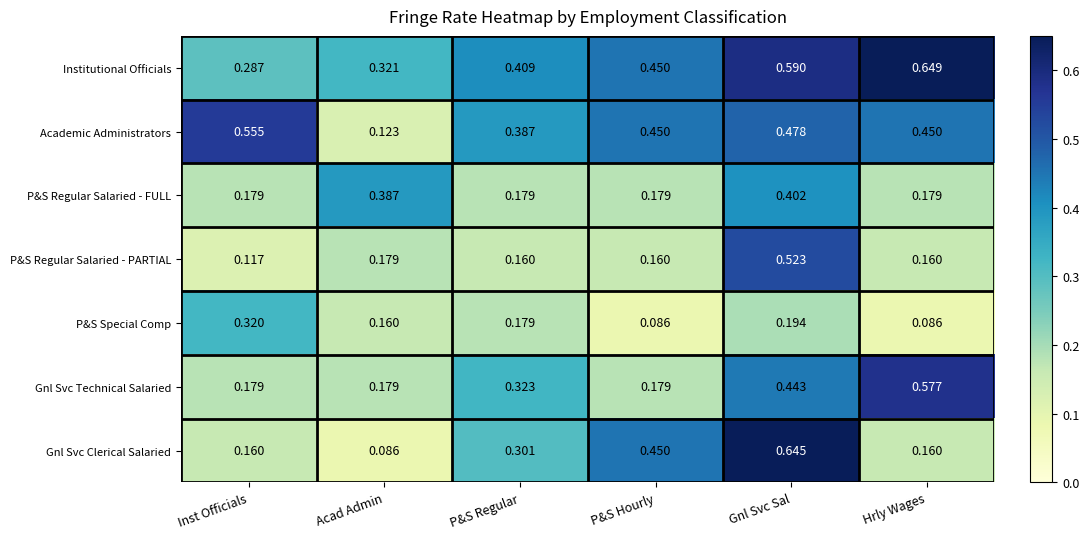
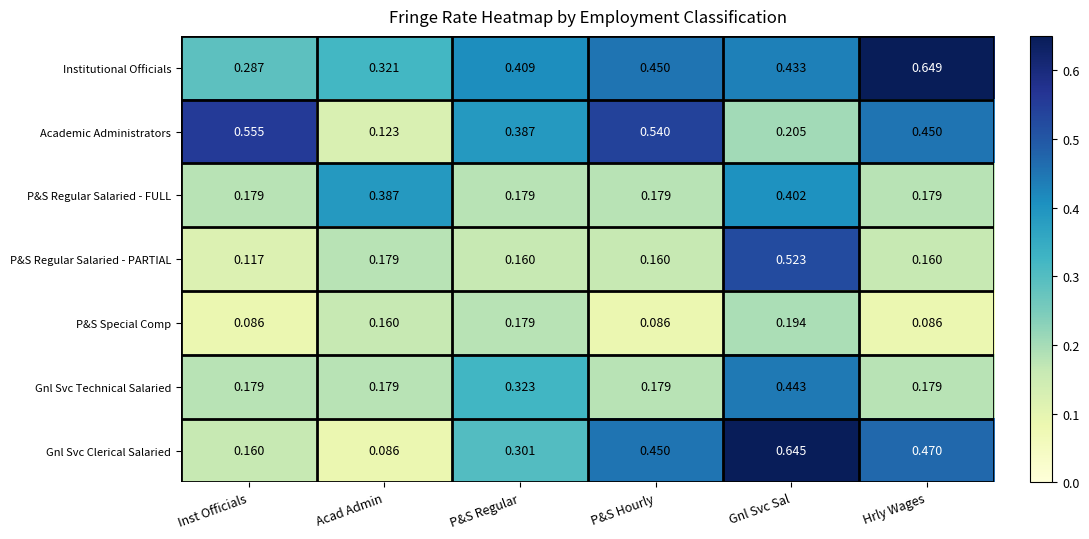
Institutional Officials, Gnl Svc Sal: 0.590 -> 0.433
Academic Administrators, P&S Hourly: 0.450 -> 0.540
Academic Administrators, Gnl Svc Sal: 0.478 -> 0.205
P&S Special Comp, Inst Officials: 0.320 -> 0.086
Gnl Svc Technical Salaried, Hrly Wages: 0.577 -> 0.179
Gnl Svc Clerical Salaried, Hrly Wages: 0.160 -> 0.470
